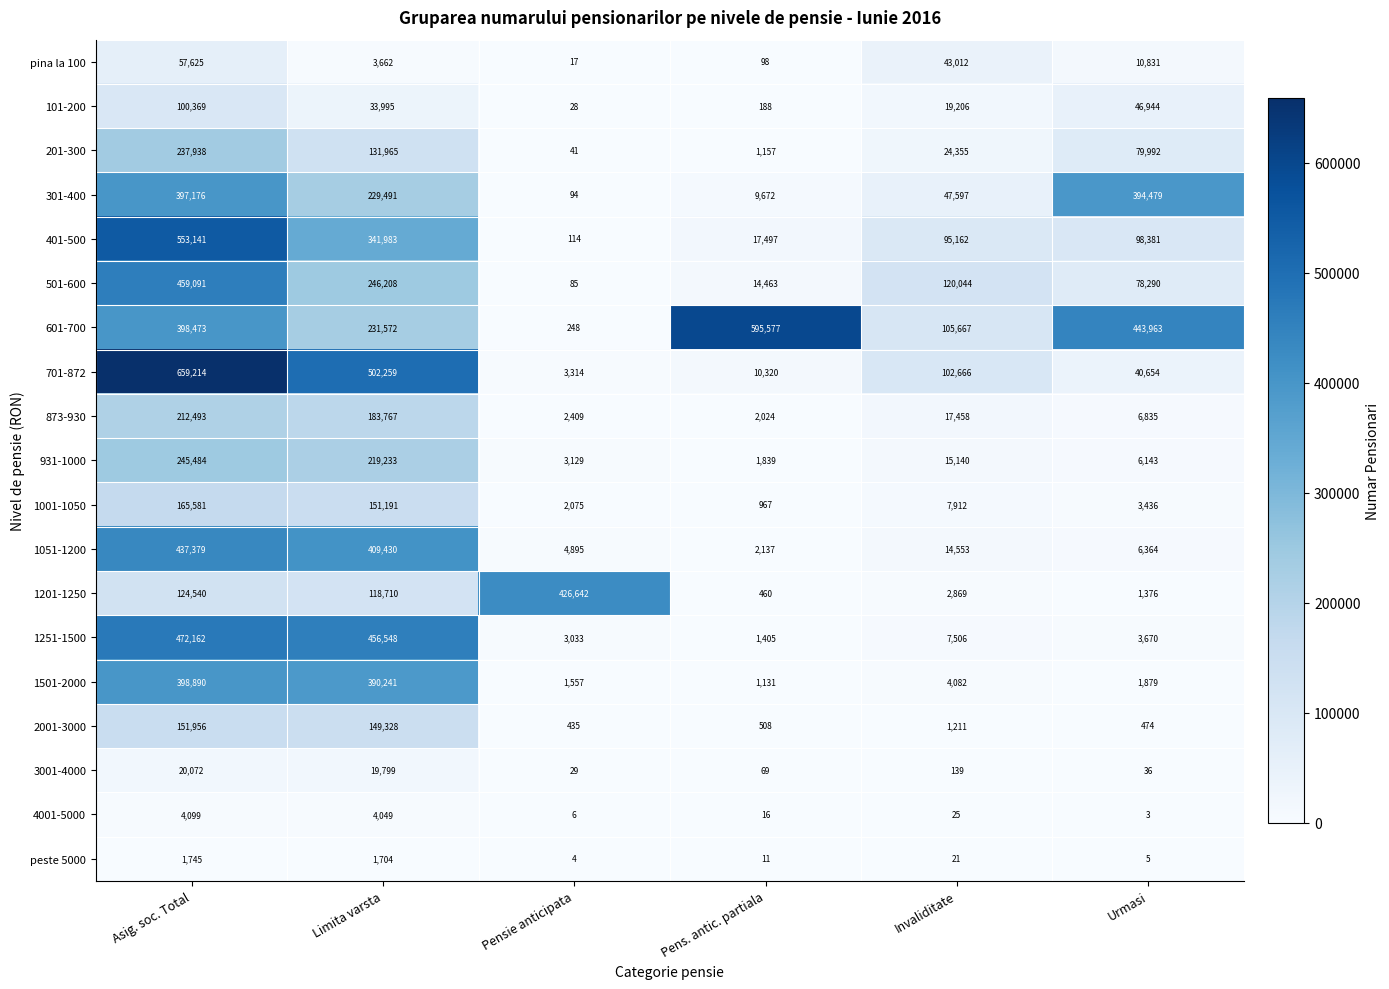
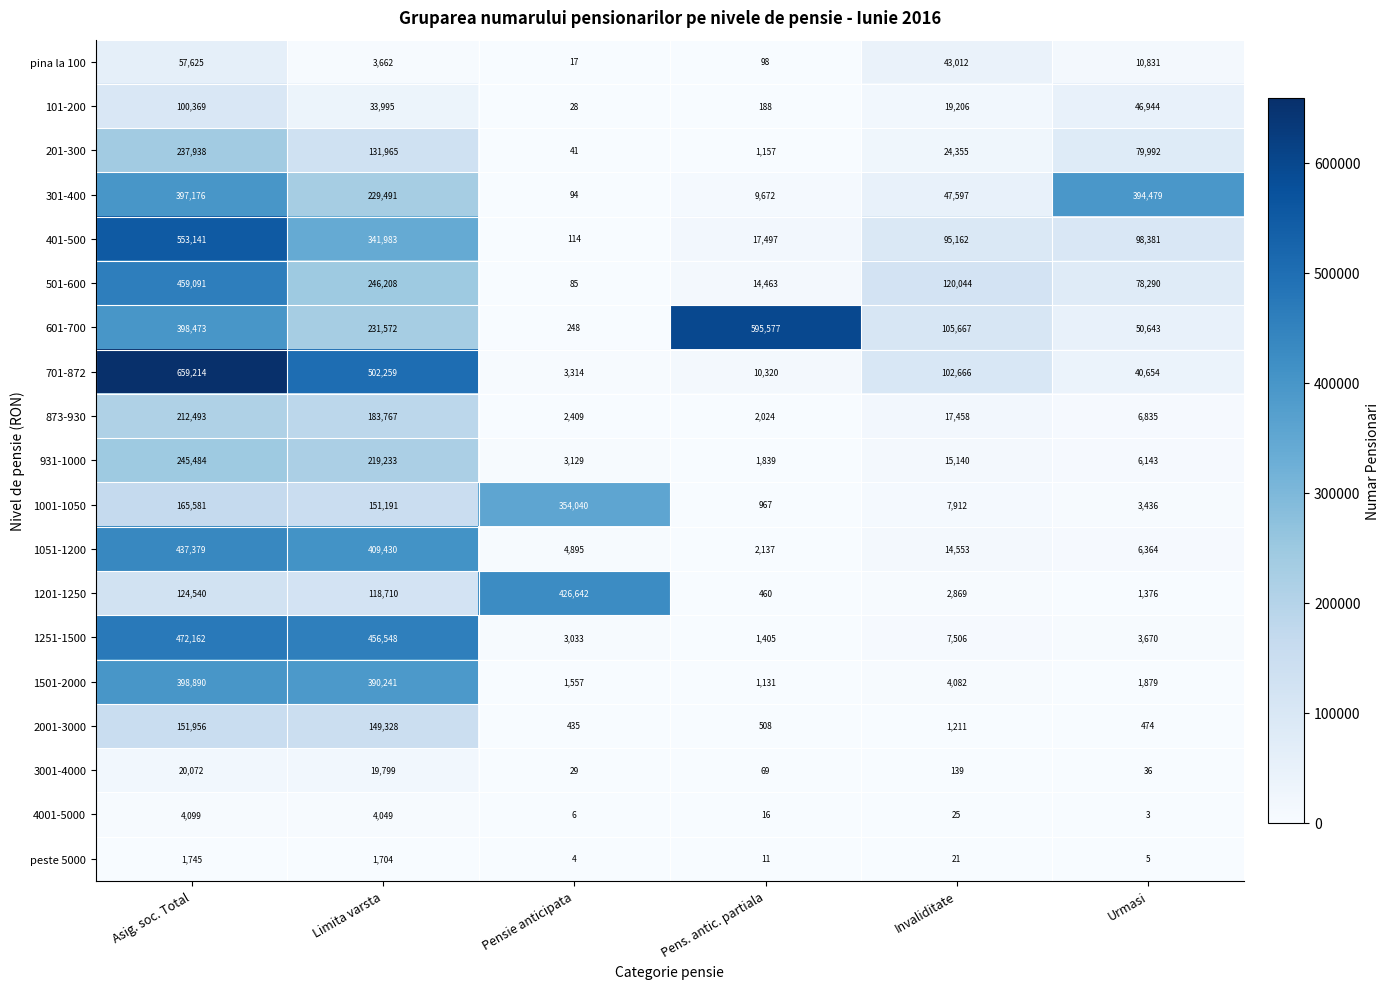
601-700, Urmasi: 443,963 -> 50,643
1001-1050, Pensie anticipata: 2,075 -> 354,040
